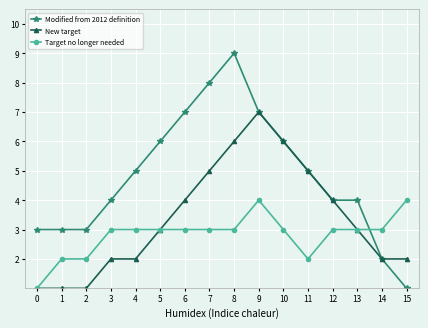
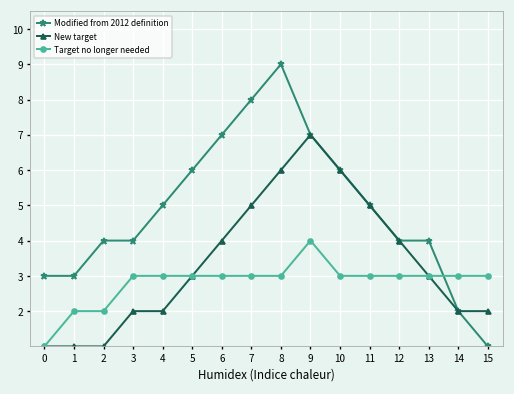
Modified from 2012 definition, 2: 3 -> 4
Target no longer needed, 11: 2 -> 3
Target no longer needed, 15: 4 -> 3
